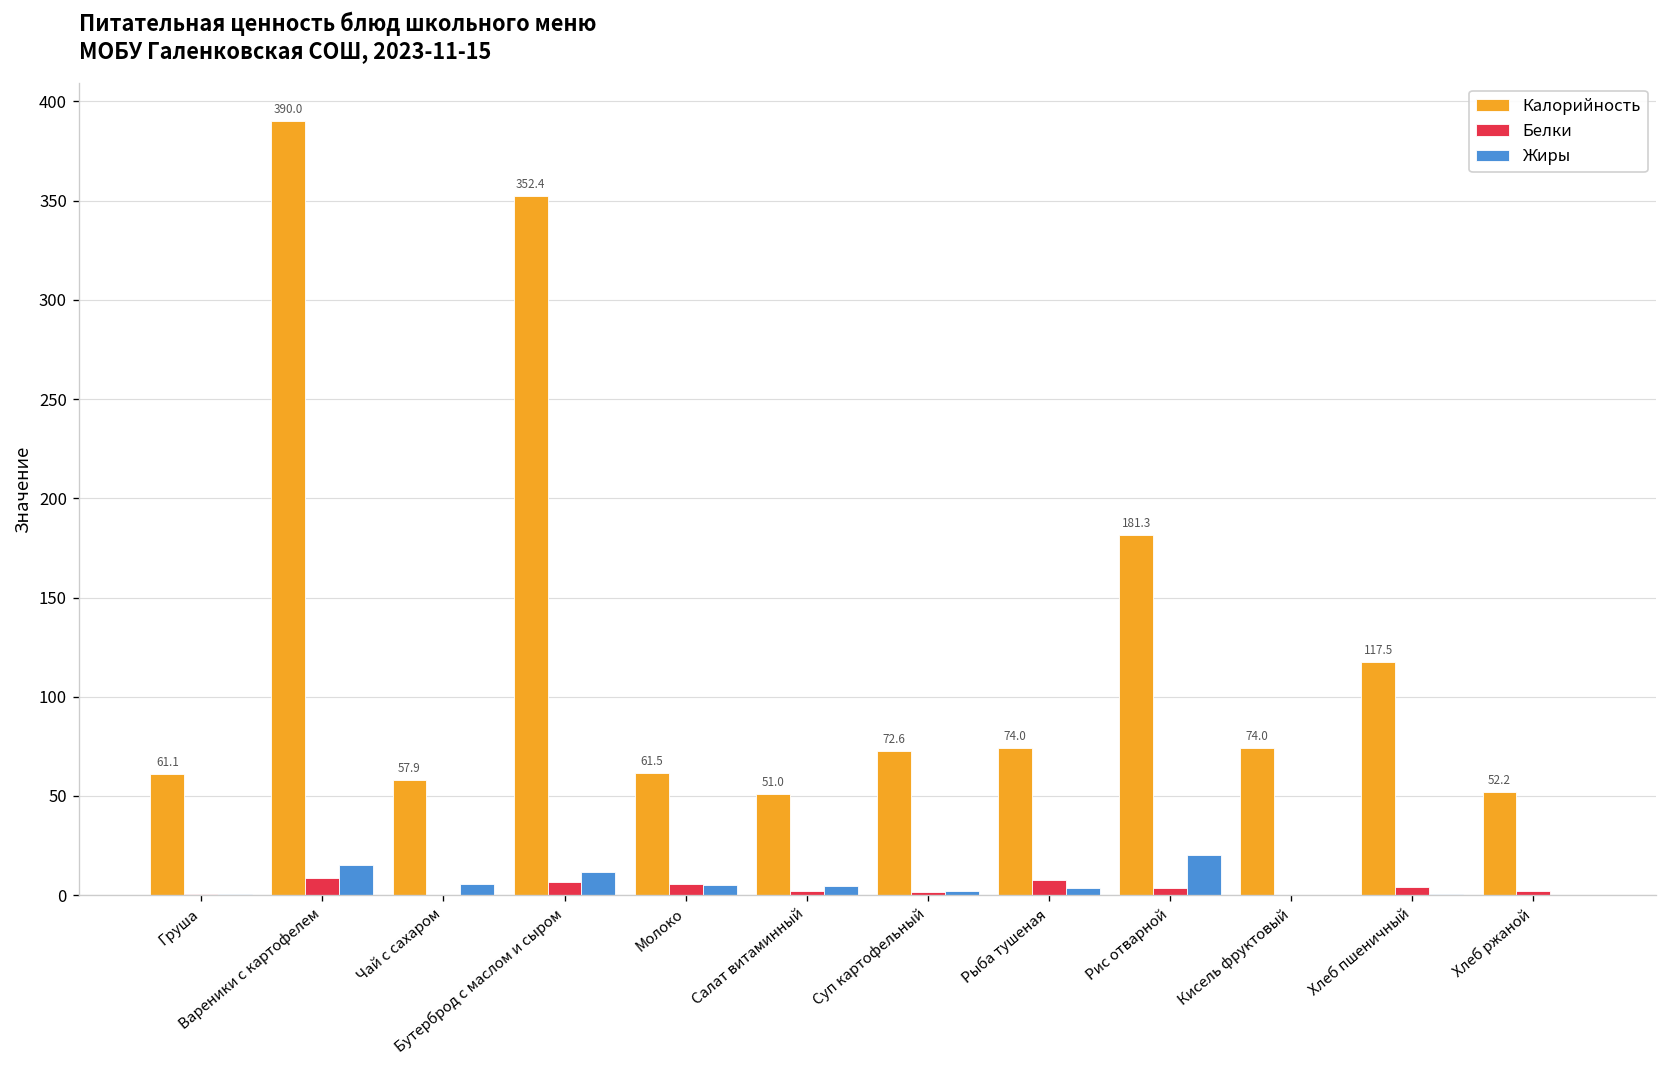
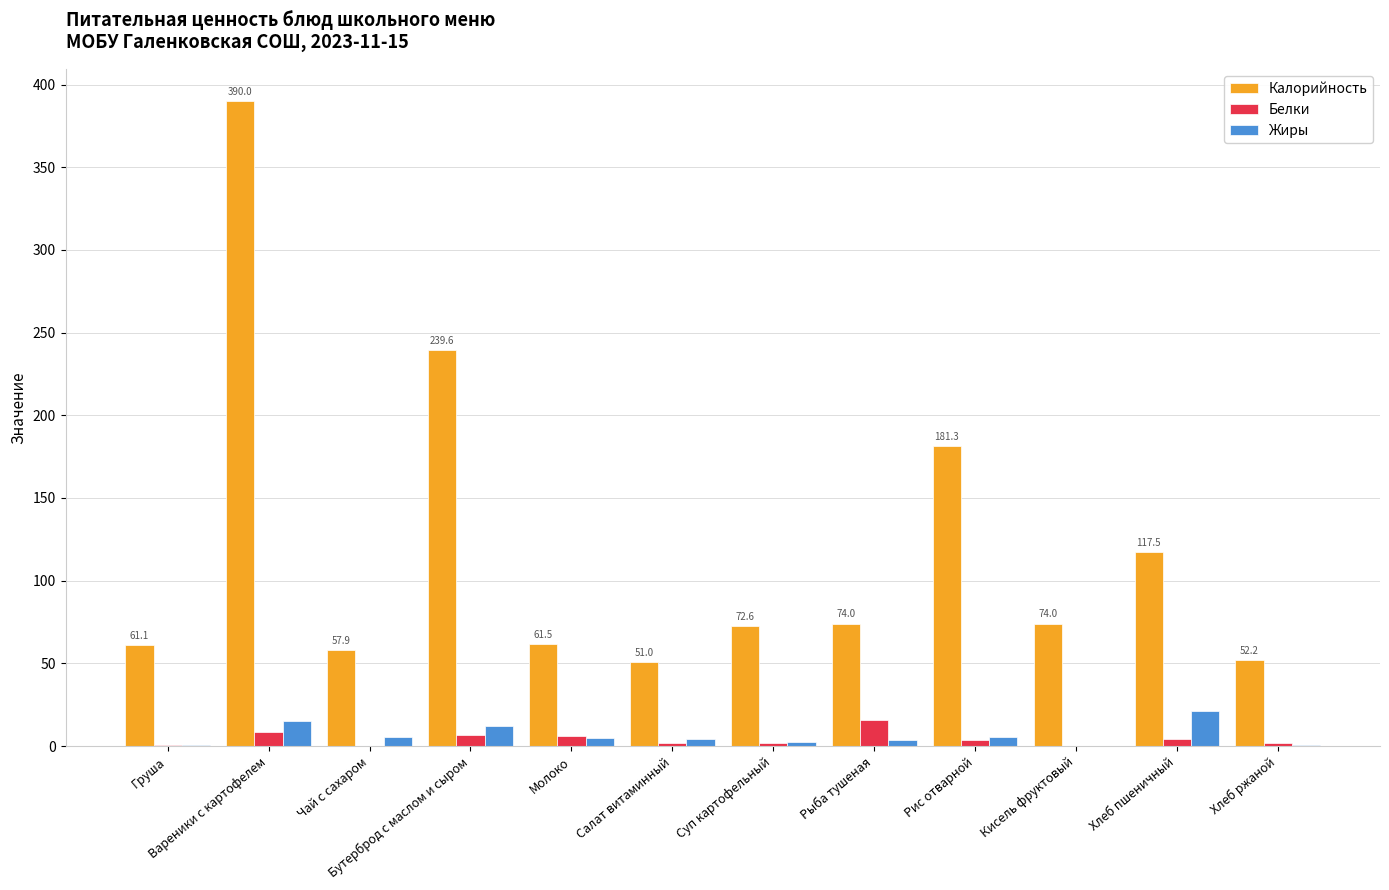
Калорийность, Бутерброд с маслом и сыром: 352.4 -> 239.6
Белки, Рыба тушеная: 8 -> 16
Жиры, Рис отварной: 20 -> 5
Жиры, Хлеб пшеничный: 1 -> 21
